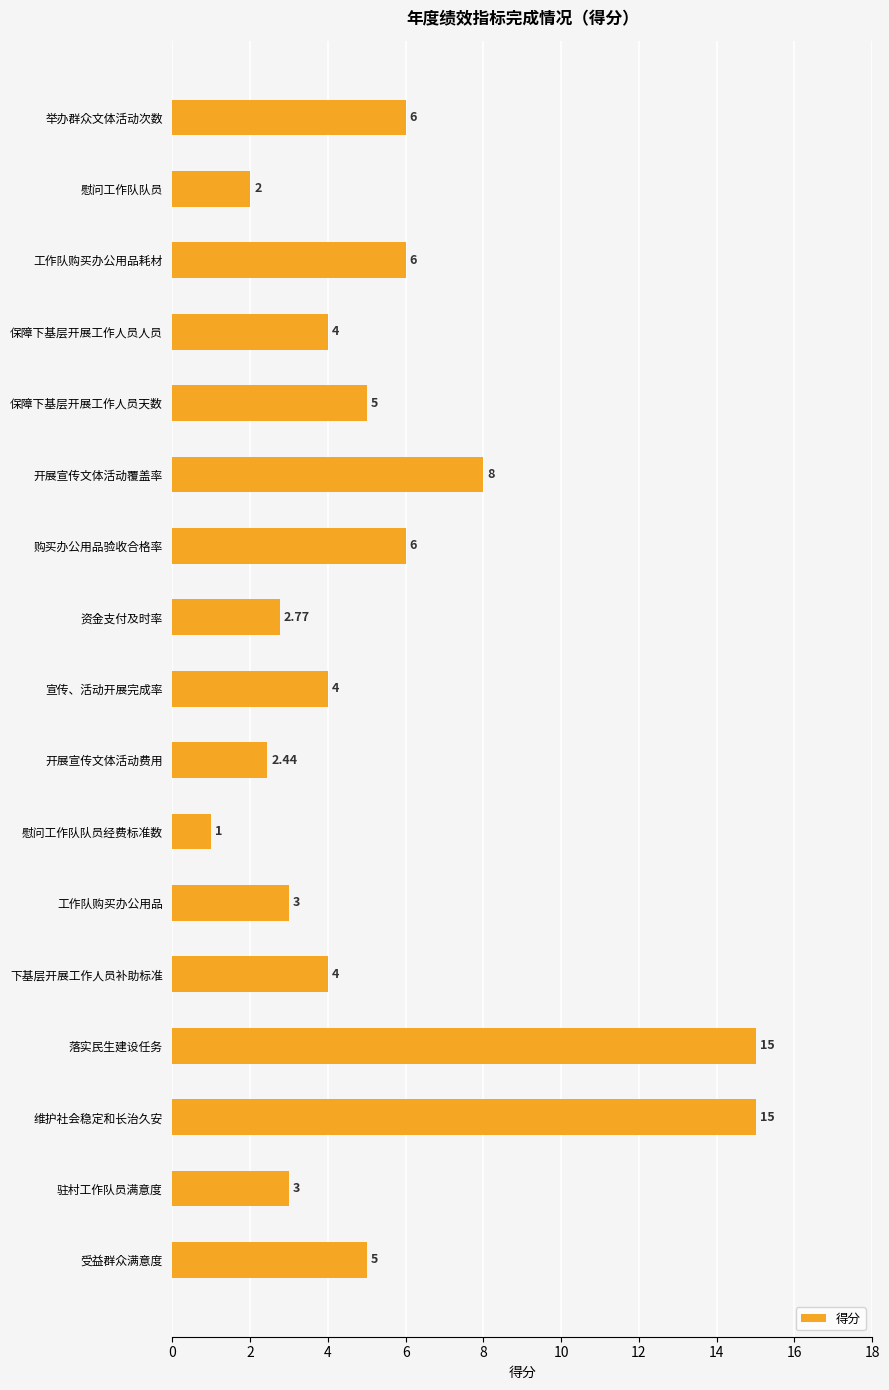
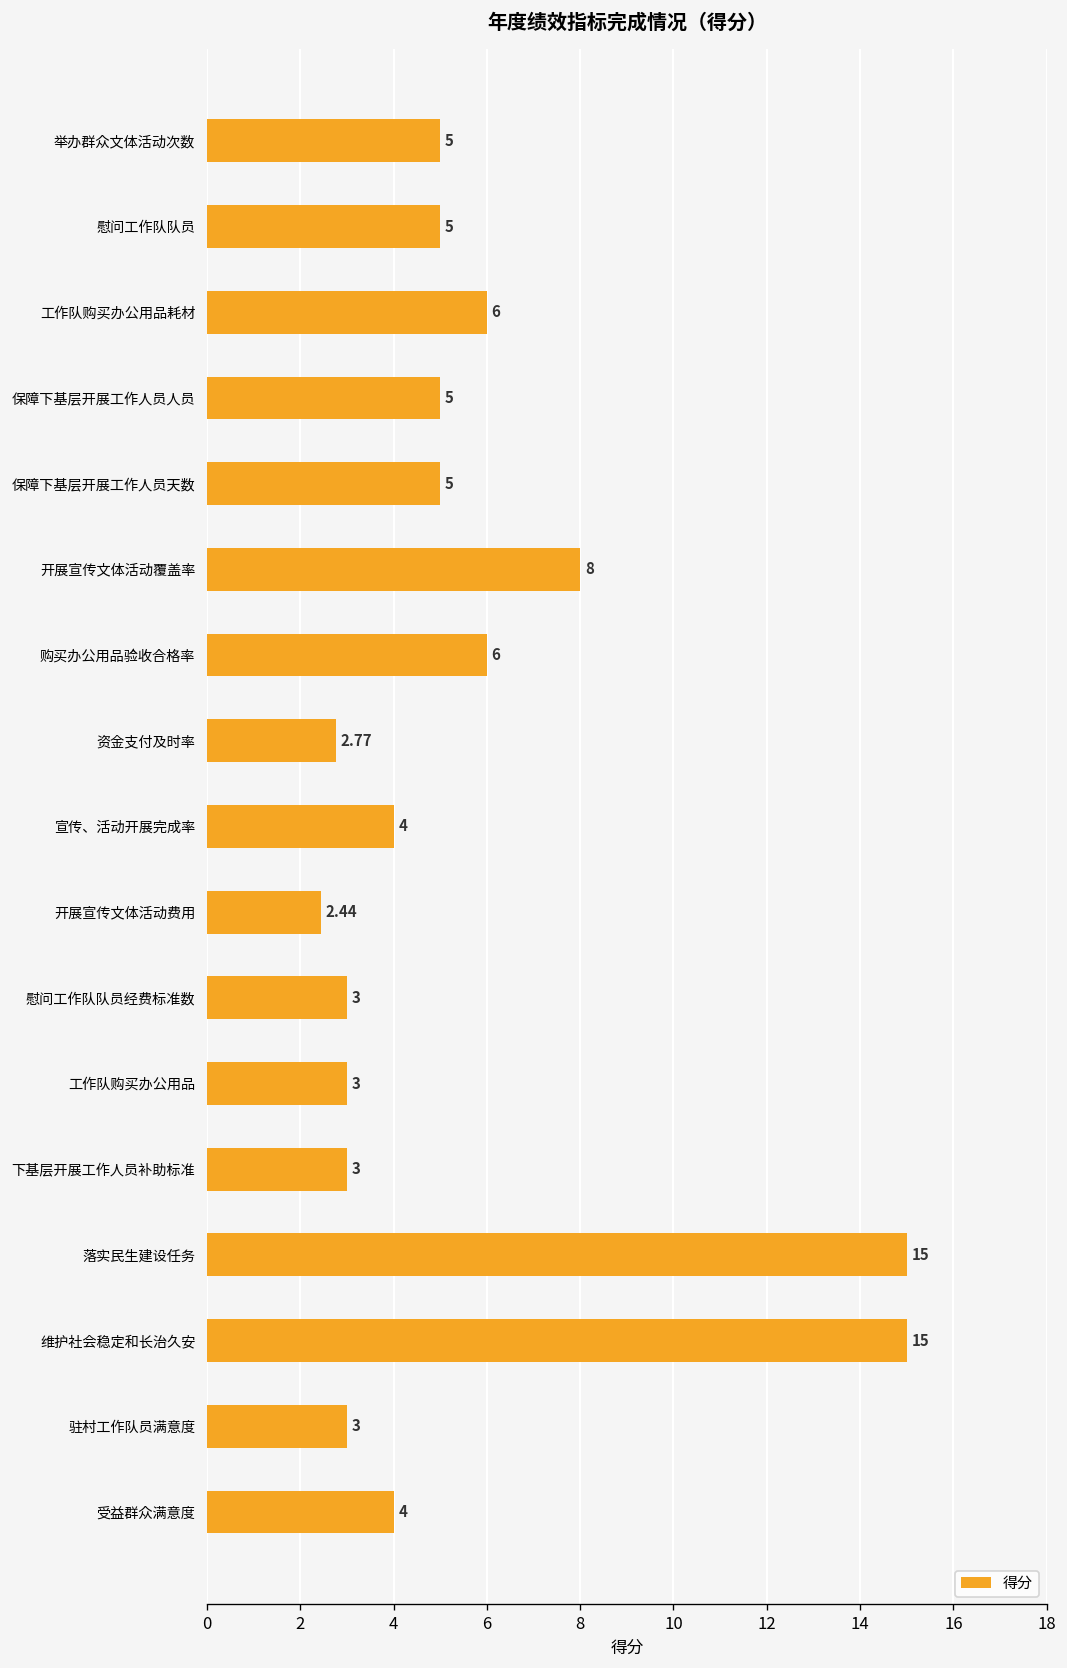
举办群众文体活动次数: 6 -> 5
慰问工作队队员: 2 -> 5
保障下基层开展工作人员人员: 4 -> 5
慰问工作队队员经费标准数: 1 -> 3
下基层开展工作人员补助标准: 4 -> 3
受益群众满意度: 5 -> 4
